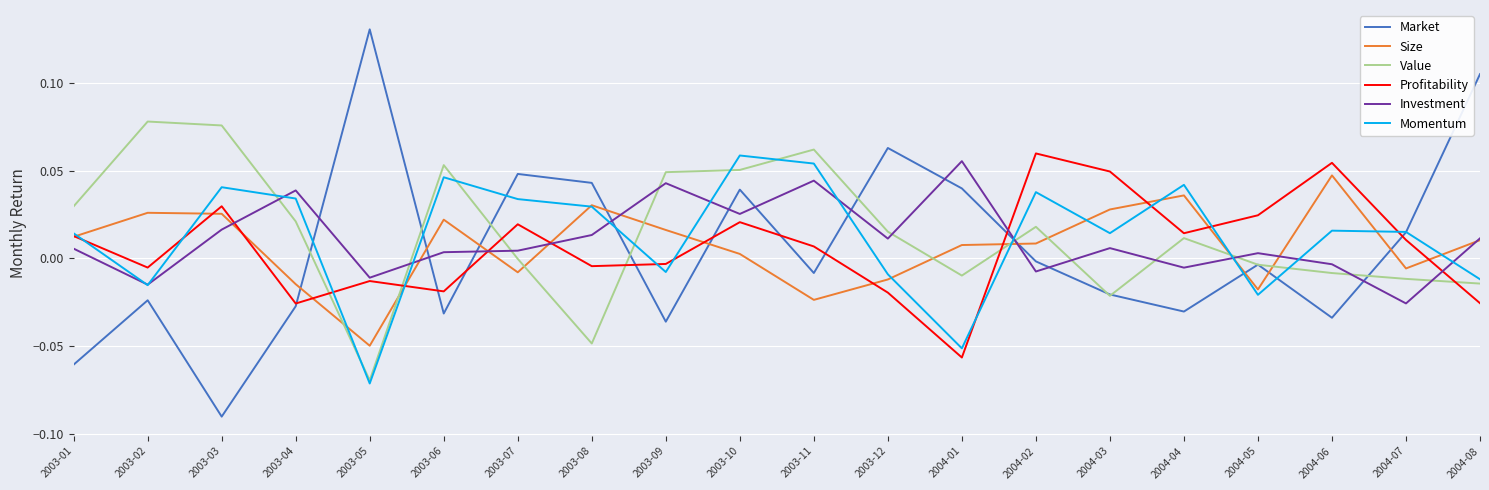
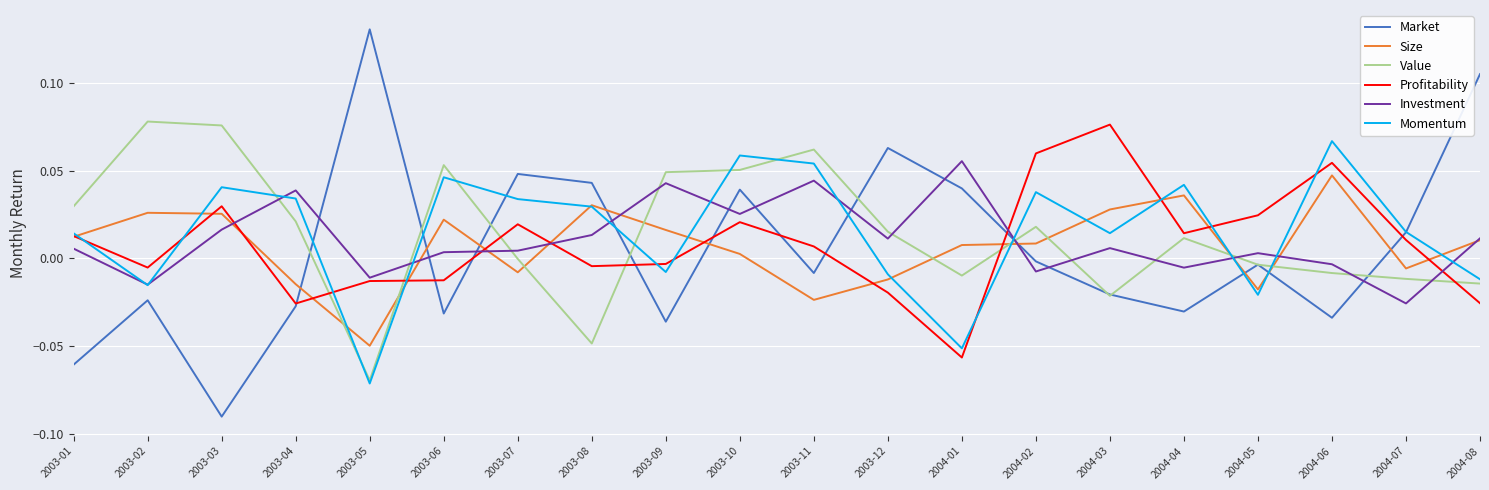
Profitability, 2003-06: -0.019 -> -0.012
Profitability, 2004-03: 0.049 -> 0.076
Momentum, 2004-06: 0.016 -> 0.067
